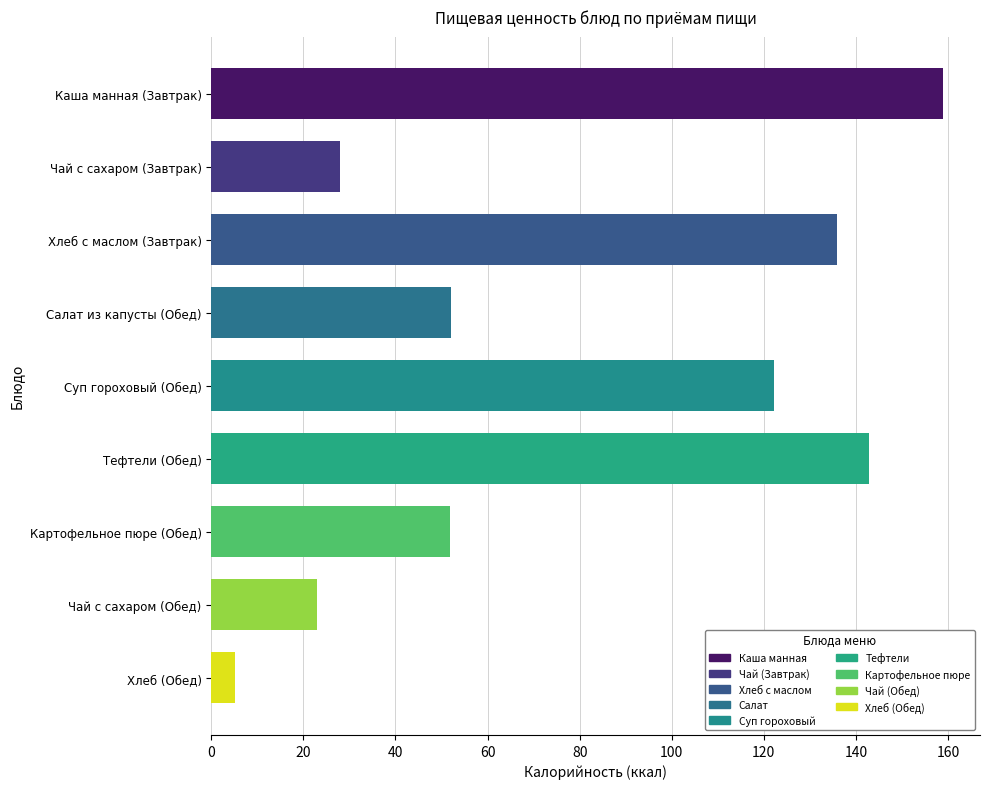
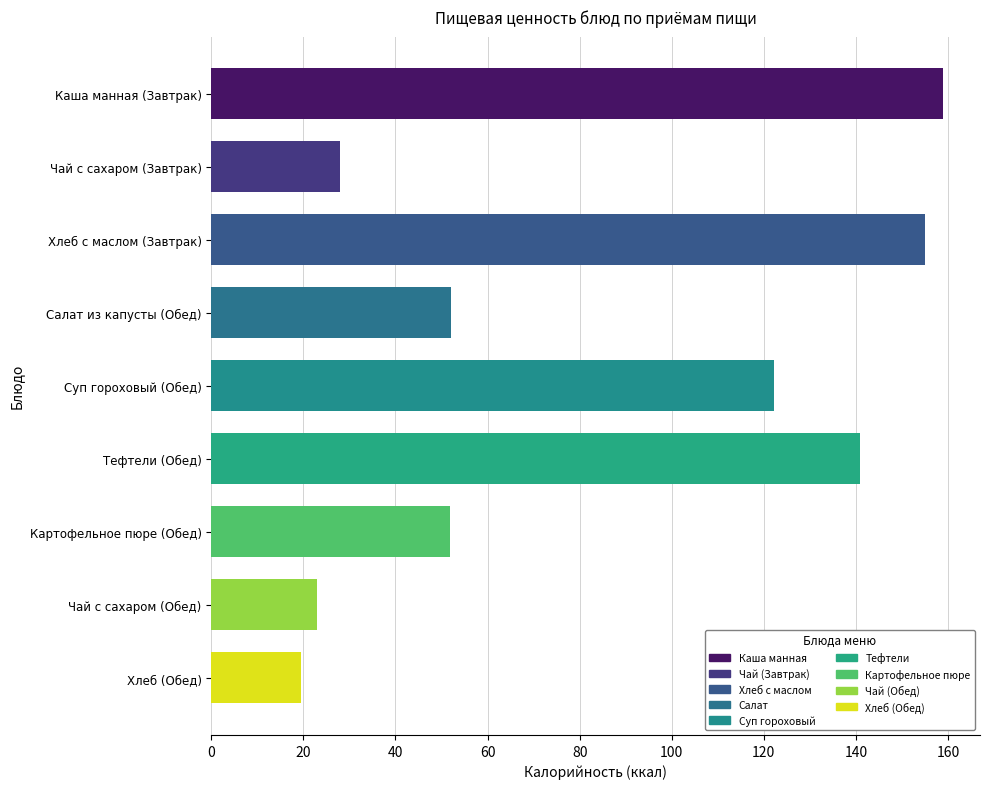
Хлеб с маслом (Завтрак): 136 -> 155
Тефтели (Обед): 143 -> 141
Хлеб (Обед): 5 -> 19
